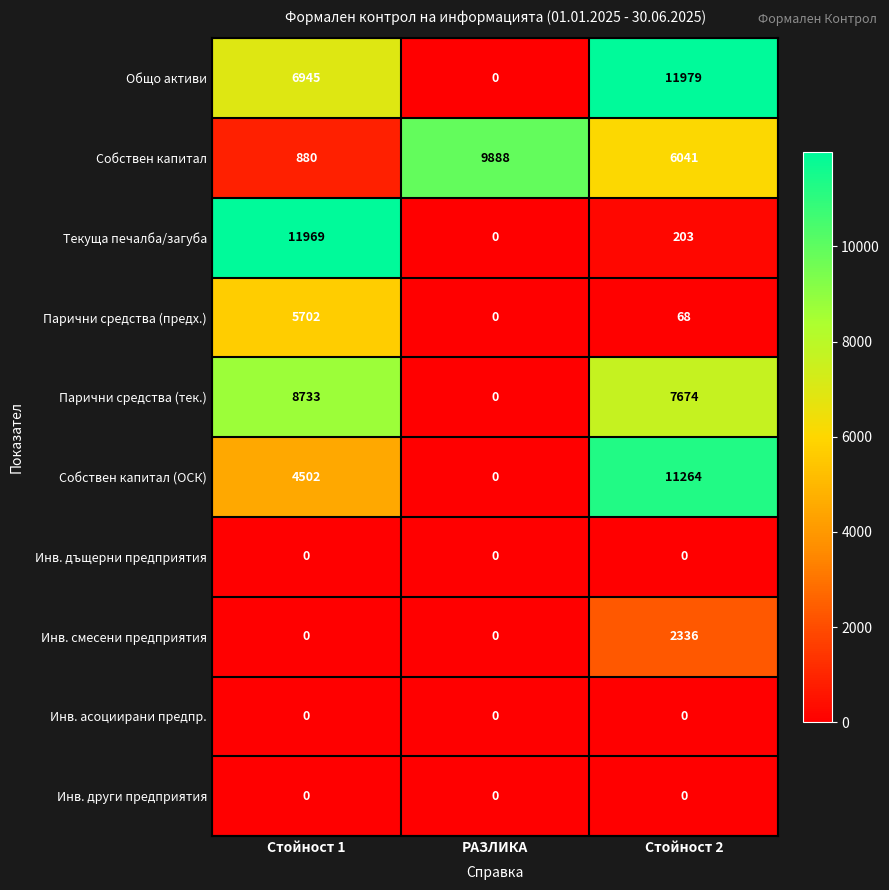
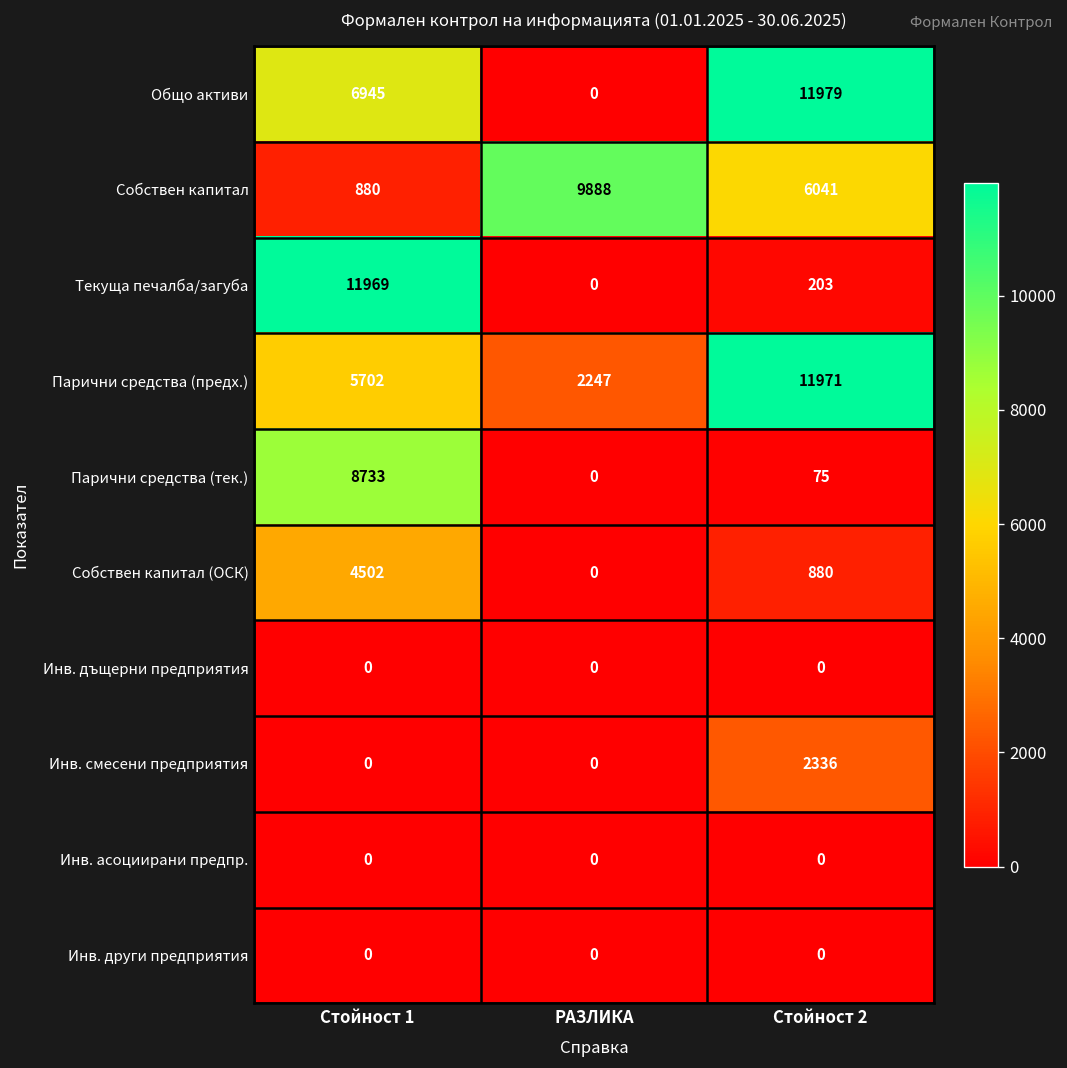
Парични средства (предх.), РАЗЛИКА: 0 -> 2247
Парични средства (предх.), Стойност 2: 68 -> 11971
Парични средства (тек.), Стойност 2: 7674 -> 75
Собствен капитал (ОСК), Стойност 2: 11264 -> 880
